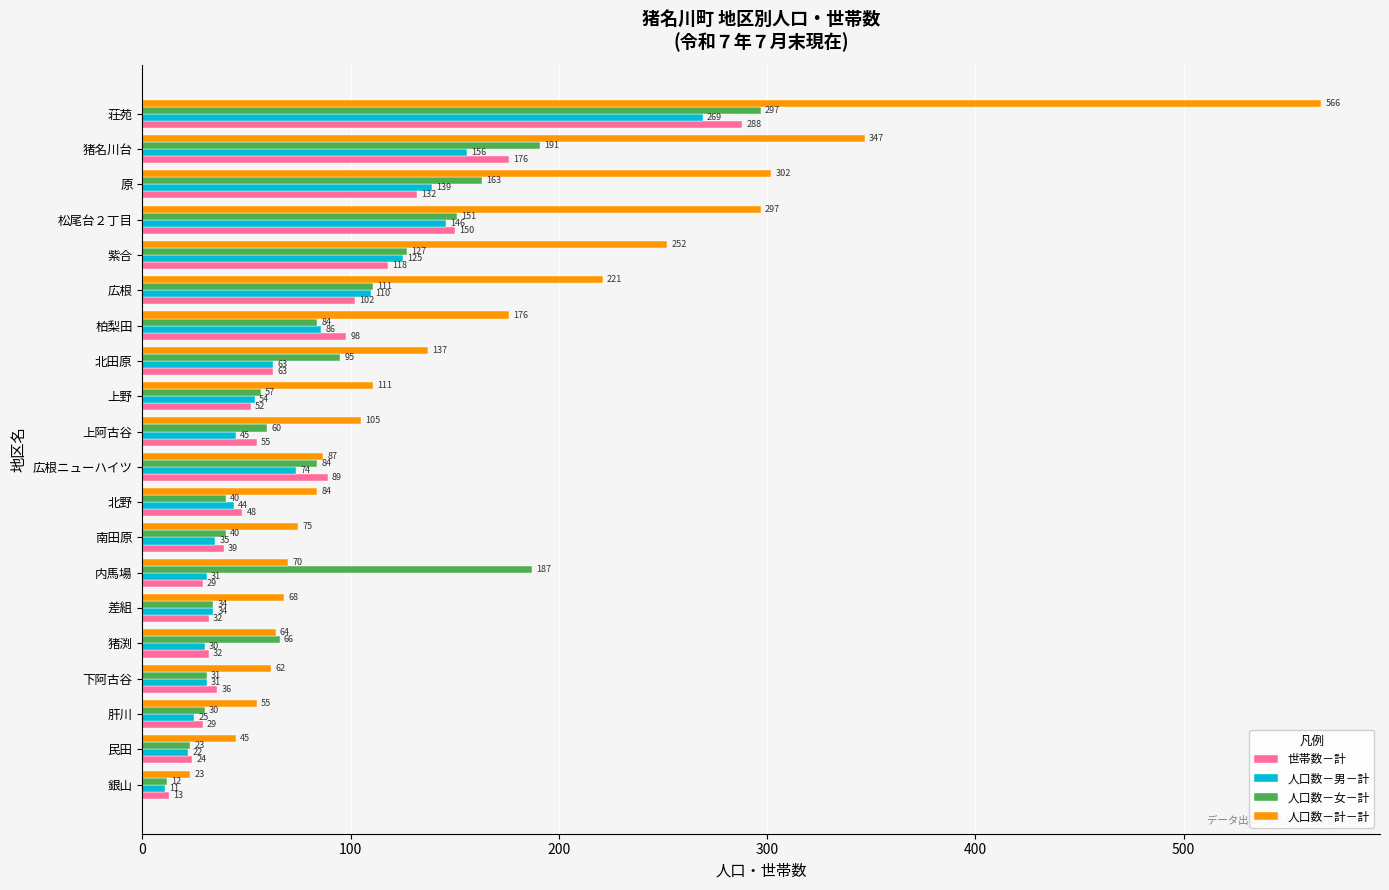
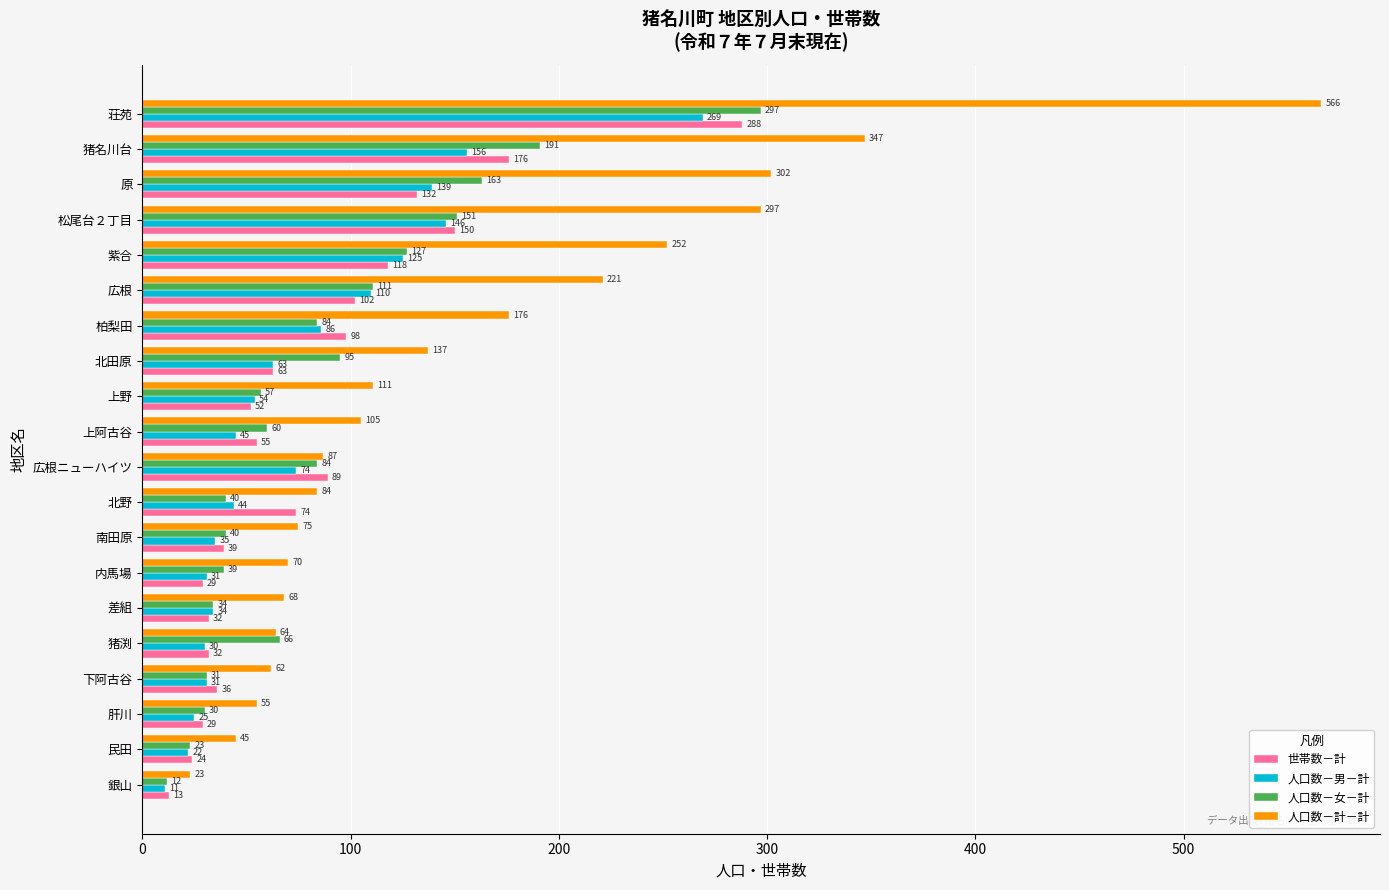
世帯数－計, 北野: 48 -> 74
人口数－女－計, 内馬場: 187 -> 39
